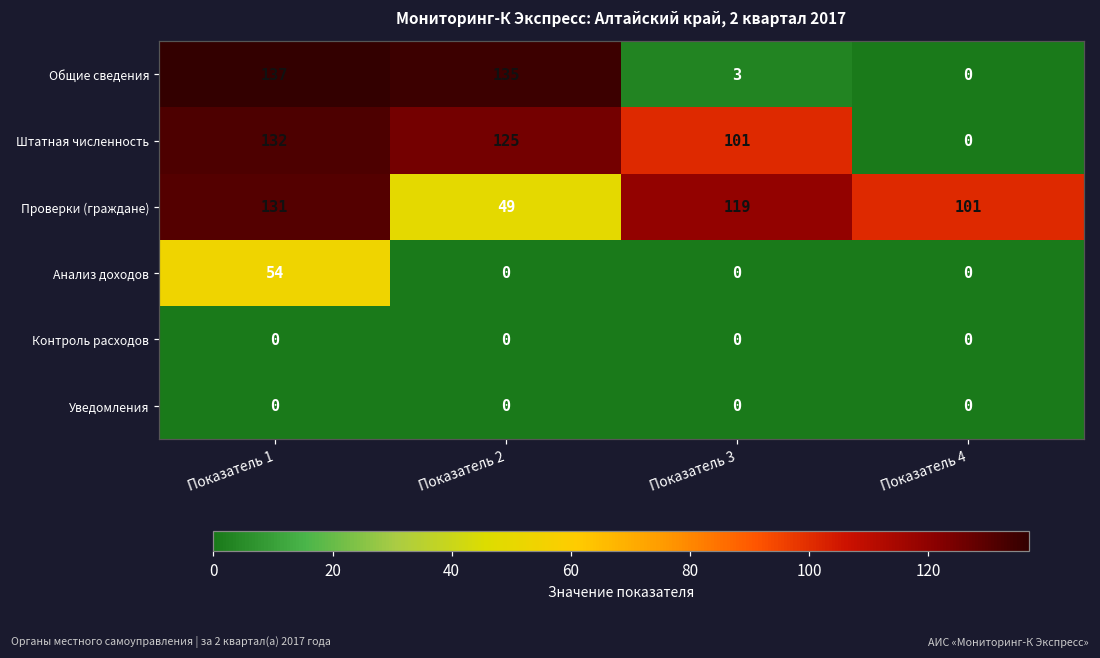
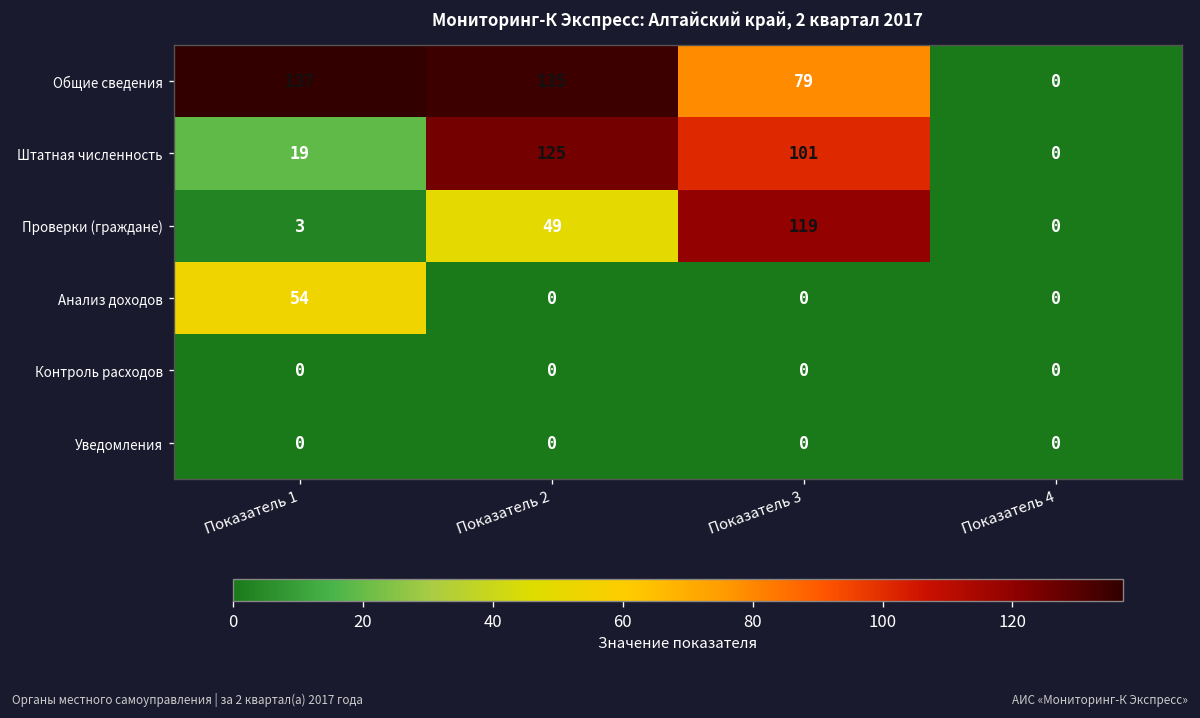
Общие сведения, Показатель 3: 3 -> 79
Штатная численность, Показатель 1: 132 -> 19
Проверки (граждане), Показатель 1: 131 -> 3
Проверки (граждане), Показатель 4: 101 -> 0
